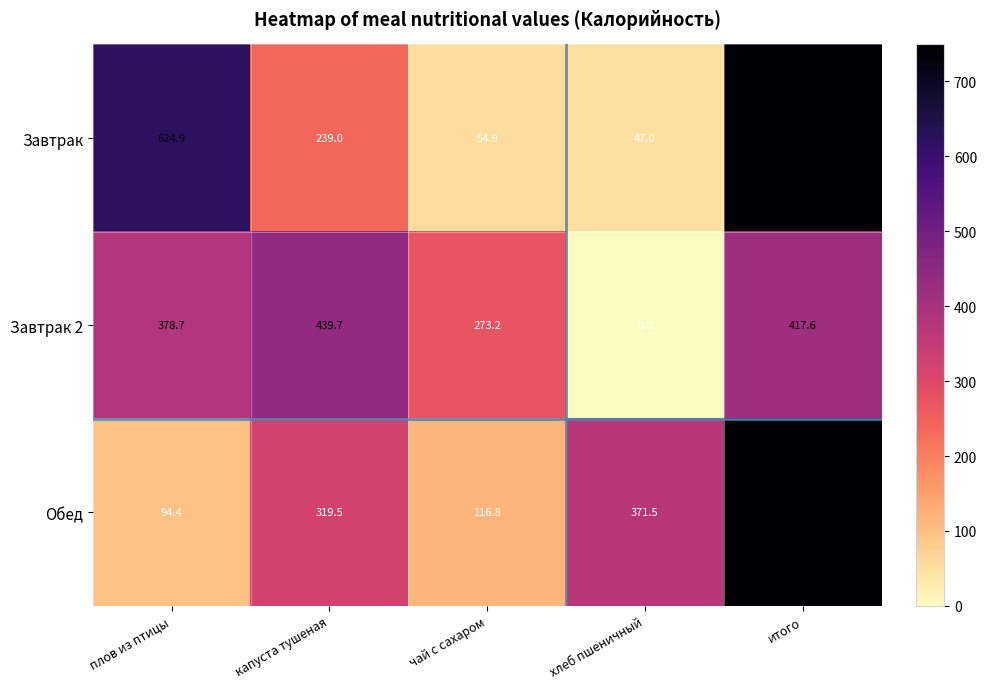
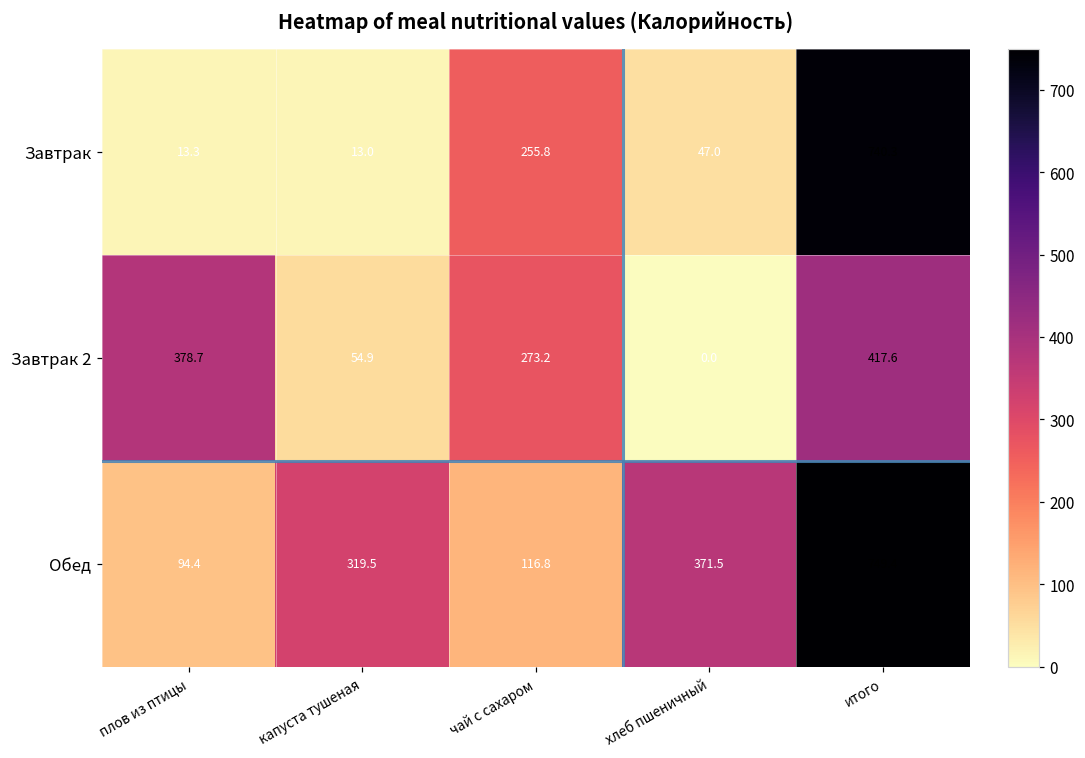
Завтрак, плов из птицы: 624.9 -> 13.3
Завтрак, капуста тушеная: 239.0 -> 13.0
Завтрак, чай с сахаром: 54.9 -> 255.8
Завтрак 2, капуста тушеная: 439.7 -> 54.9
